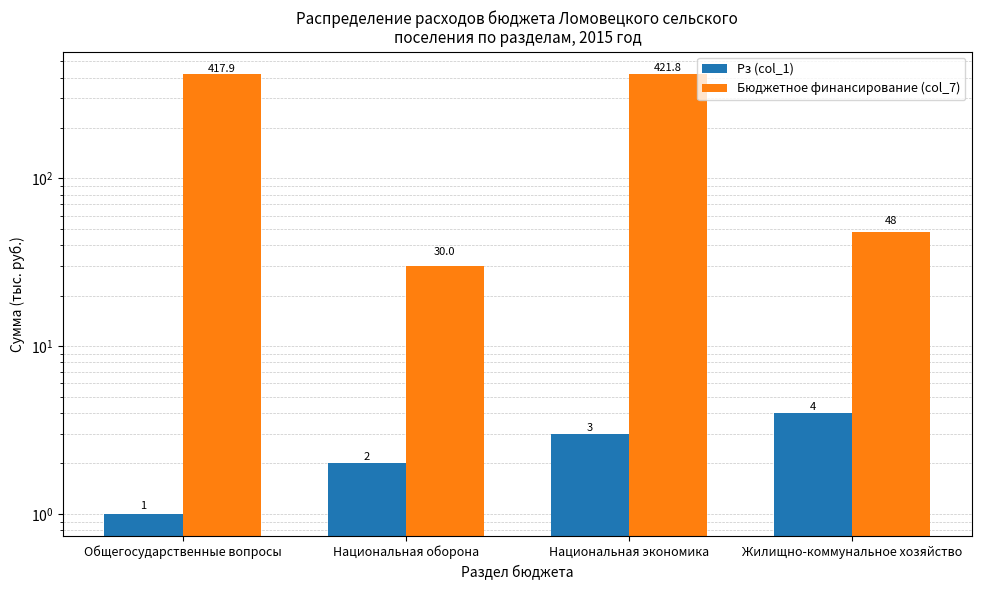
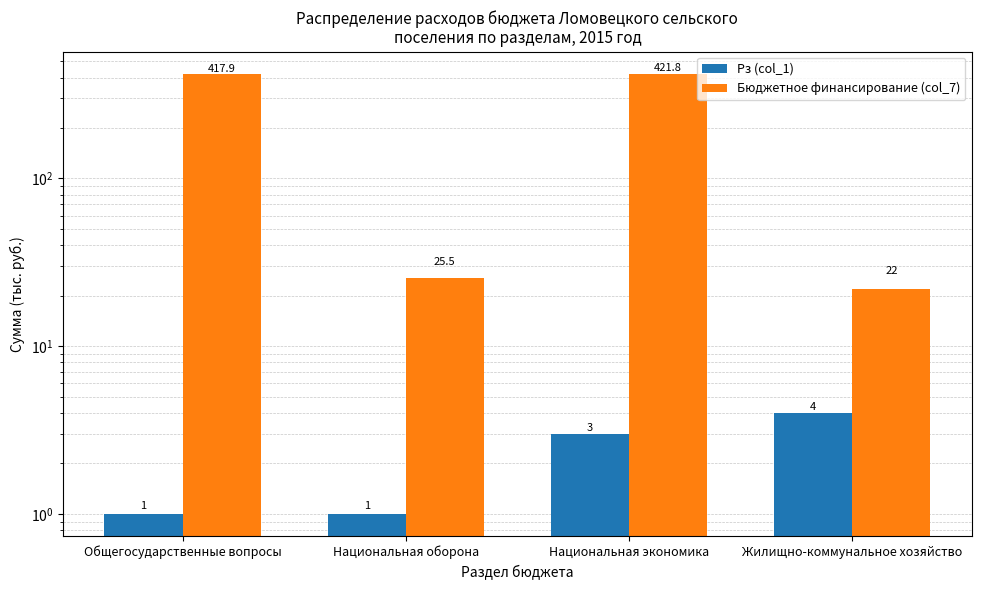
Рз (col_1), Национальная оборона: 2 -> 1
Бюджетное финансирование (col_7), Национальная оборона: 30.0 -> 25.5
Бюджетное финансирование (col_7), Жилищно-коммунальное хозяйство: 48 -> 22
